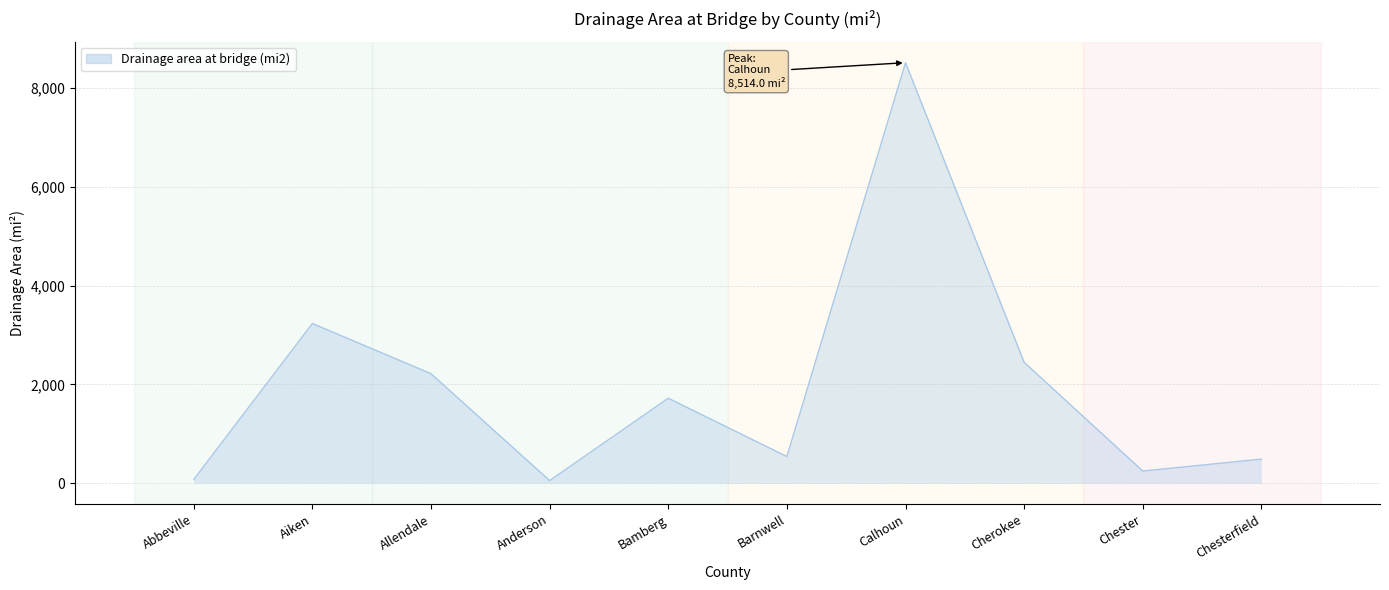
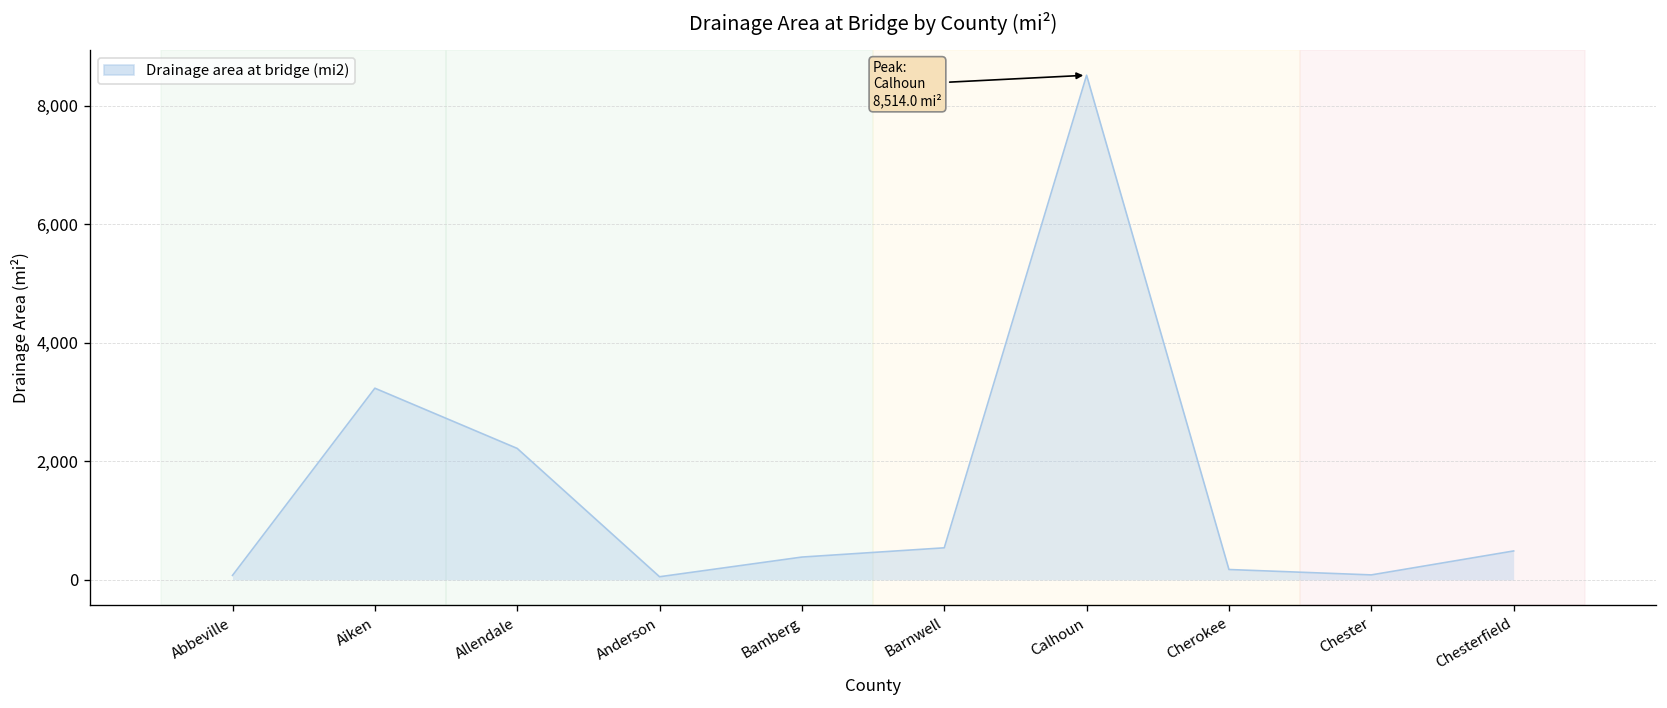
Bamberg: 1,700 -> 400
Cherokee: 2,400 -> 200
Chester: 200 -> 100
